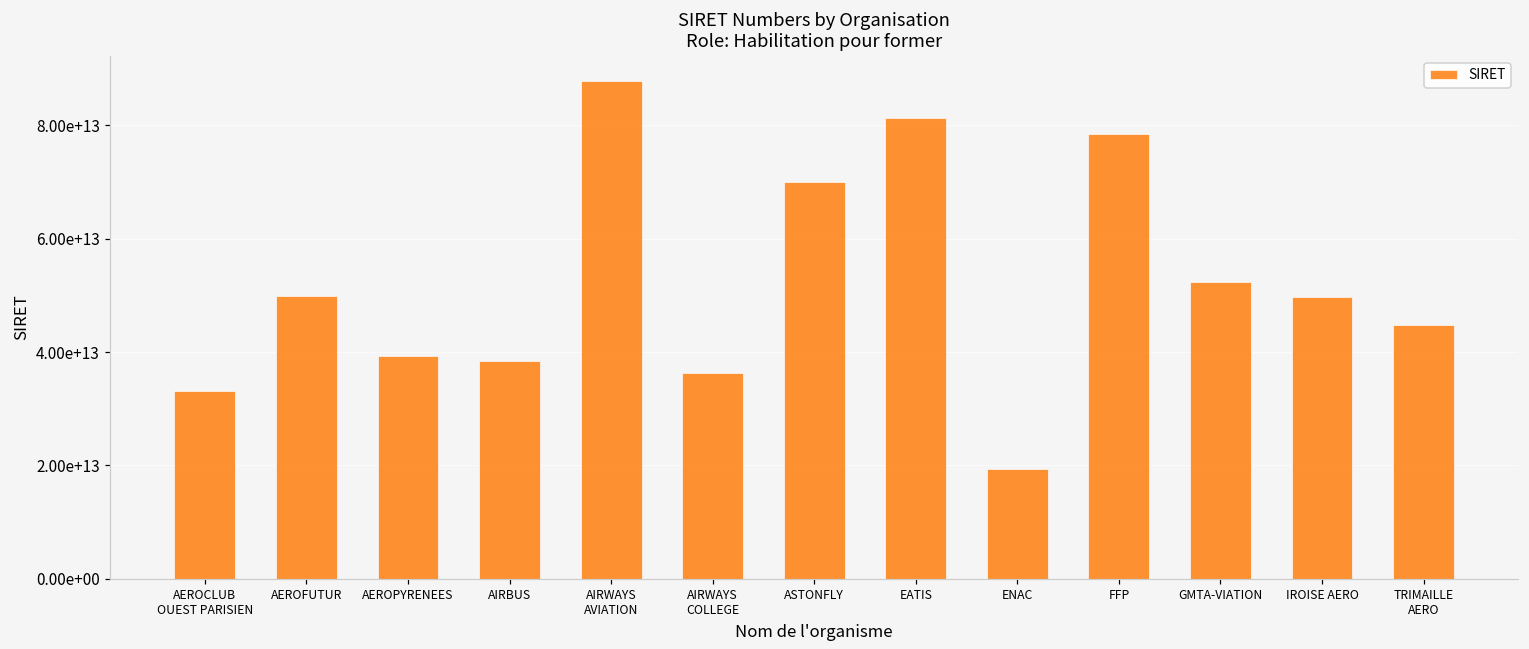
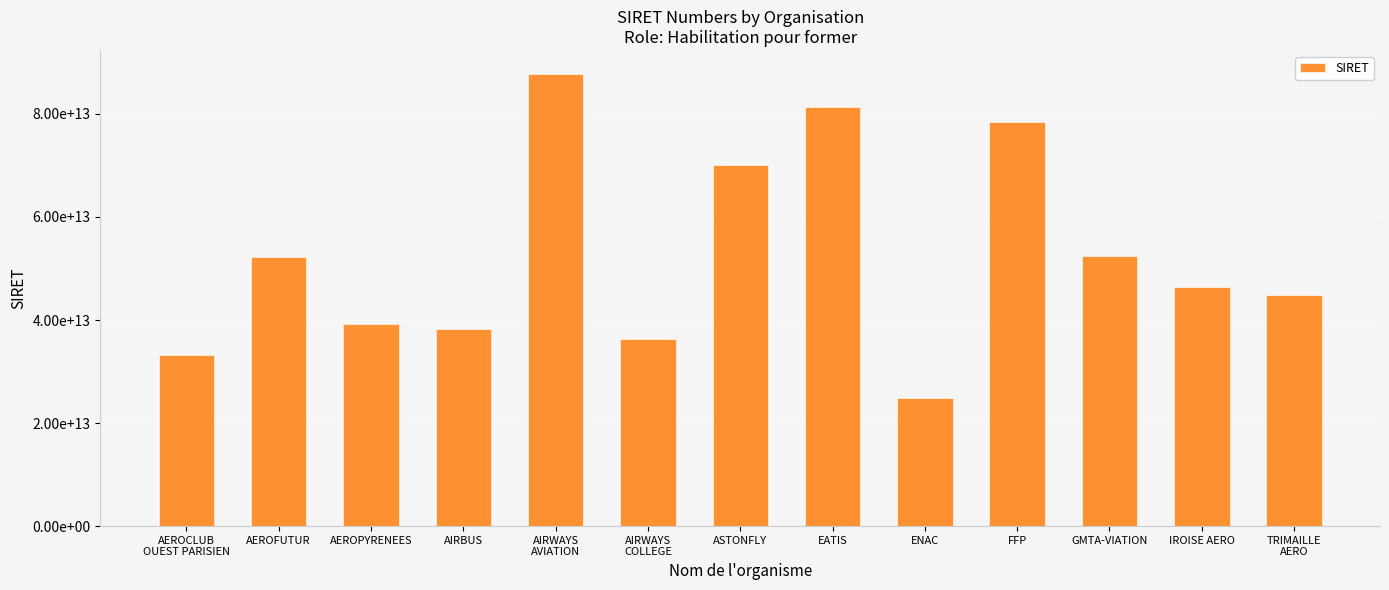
AEROFUTUR: 50000000000000 -> 52000000000000
ENAC: 19000000000000 -> 25000000000000
IROISE AERO: 50000000000000 -> 46000000000000
